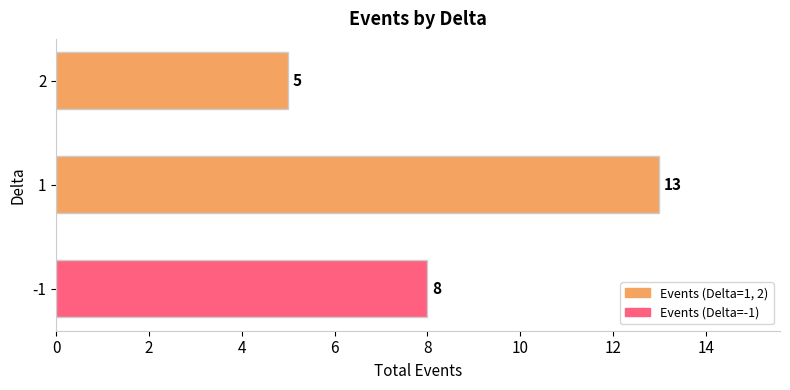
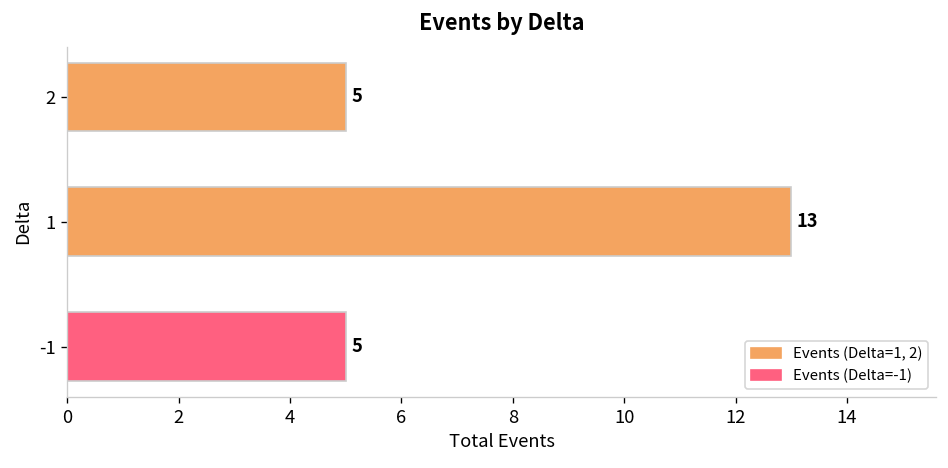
-1: 8 -> 5
